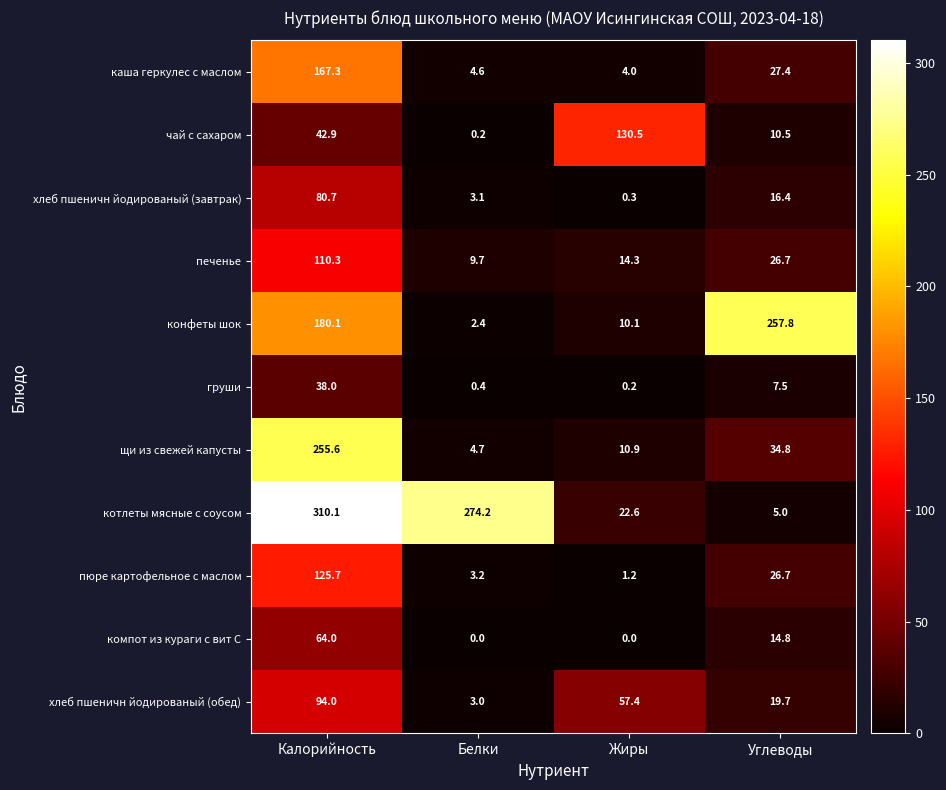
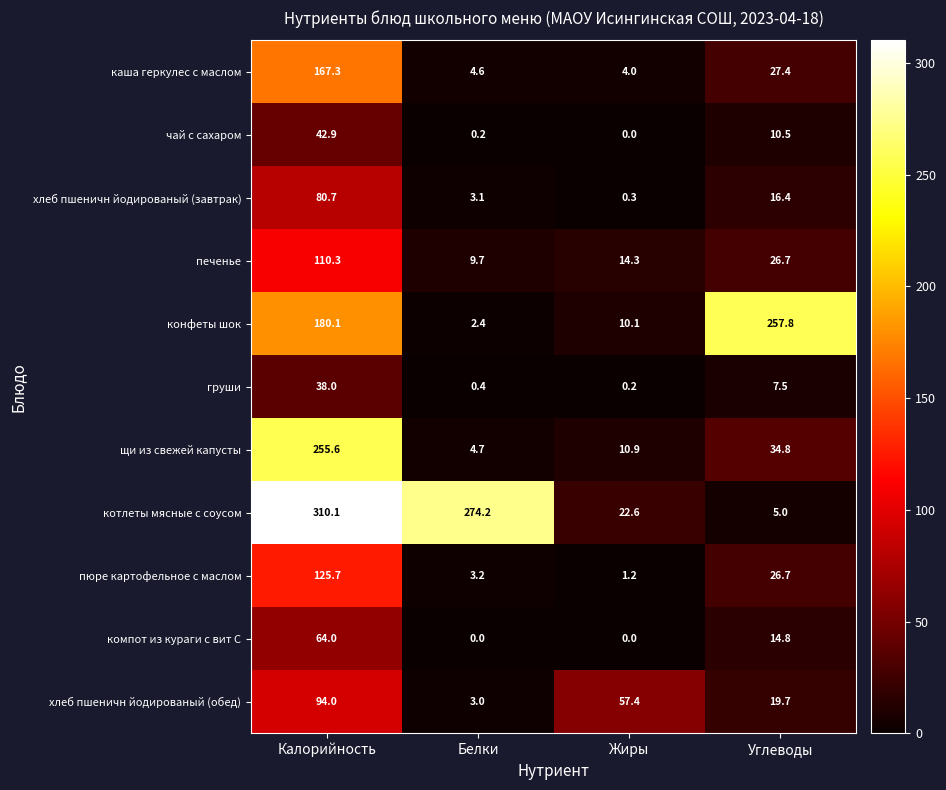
чай с сахаром, Жиры: 130.5 -> 0.0
